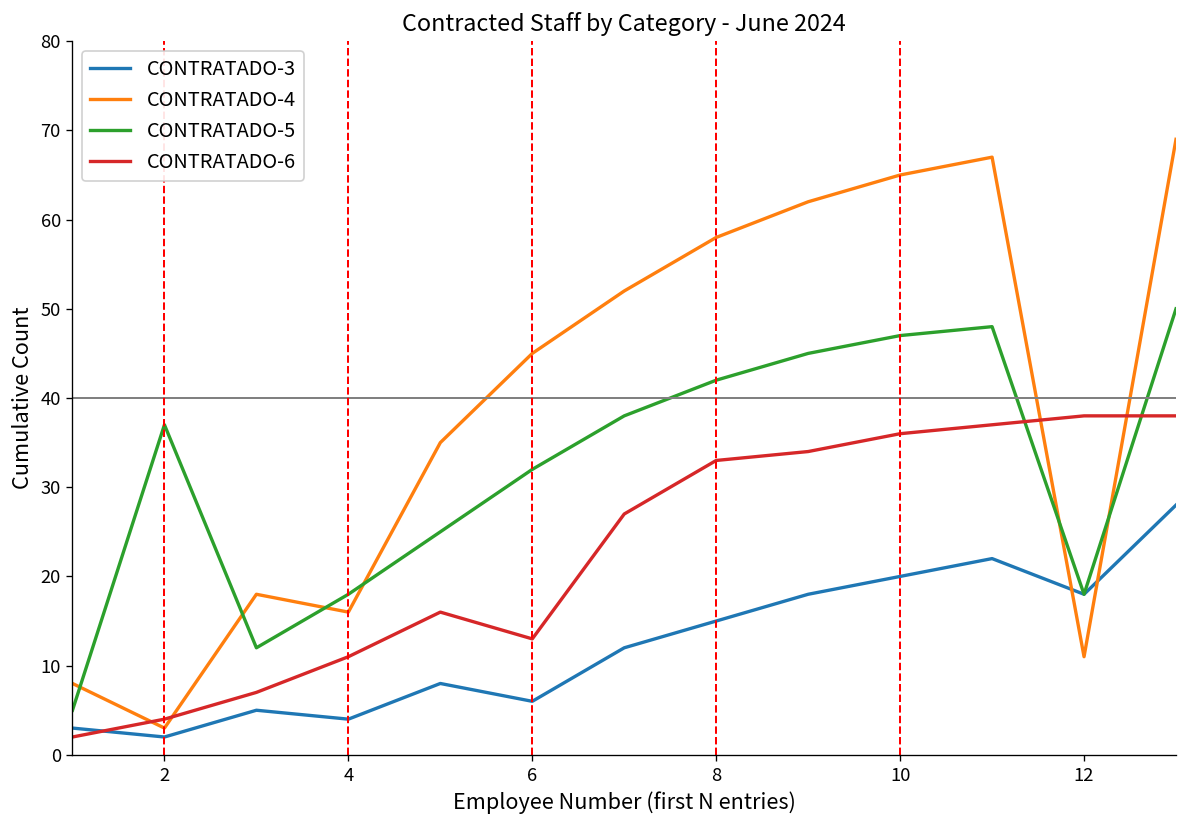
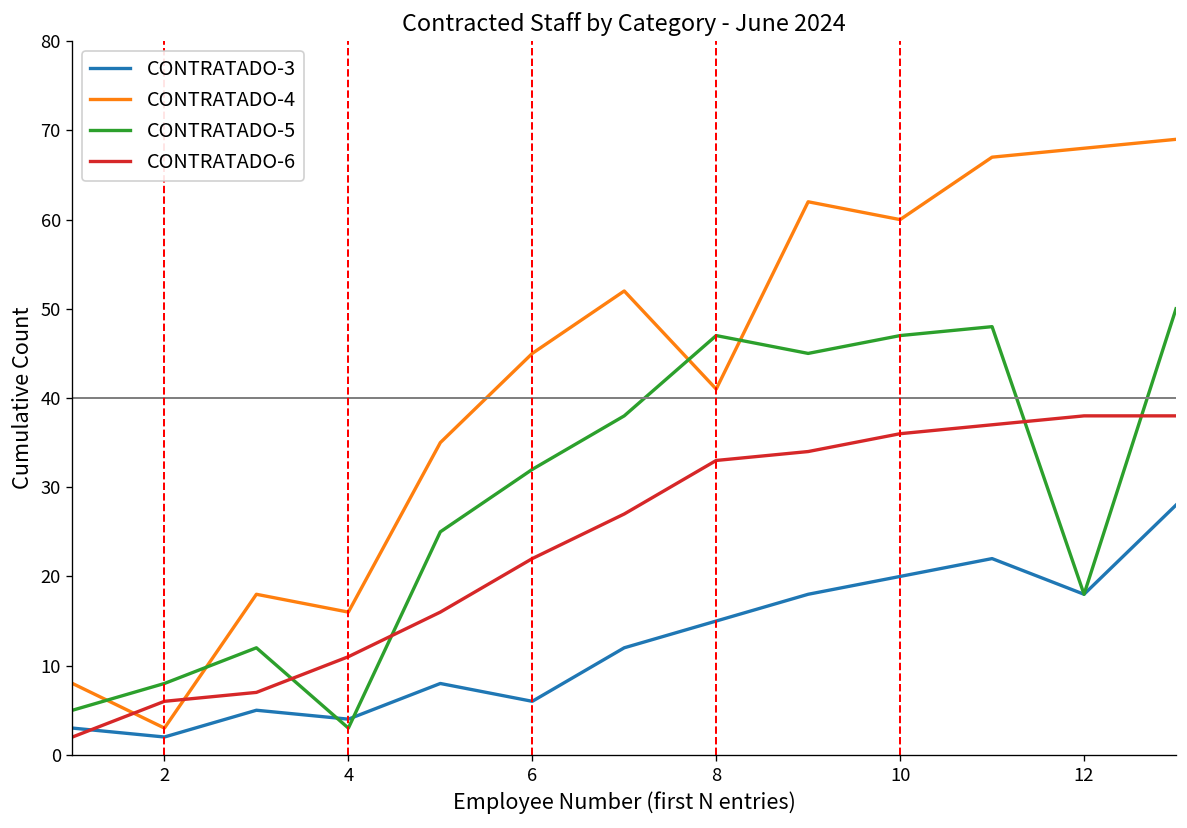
CONTRATADO-5, 2: 37 -> 8
CONTRATADO-6, 2: 4 -> 6
CONTRATADO-5, 4: 18 -> 3
CONTRATADO-6, 6: 13 -> 22
CONTRATADO-4, 8: 58 -> 41
CONTRATADO-5, 8: 42 -> 47
CONTRATADO-4, 10: 65 -> 60
CONTRATADO-4, 12: 11 -> 68
